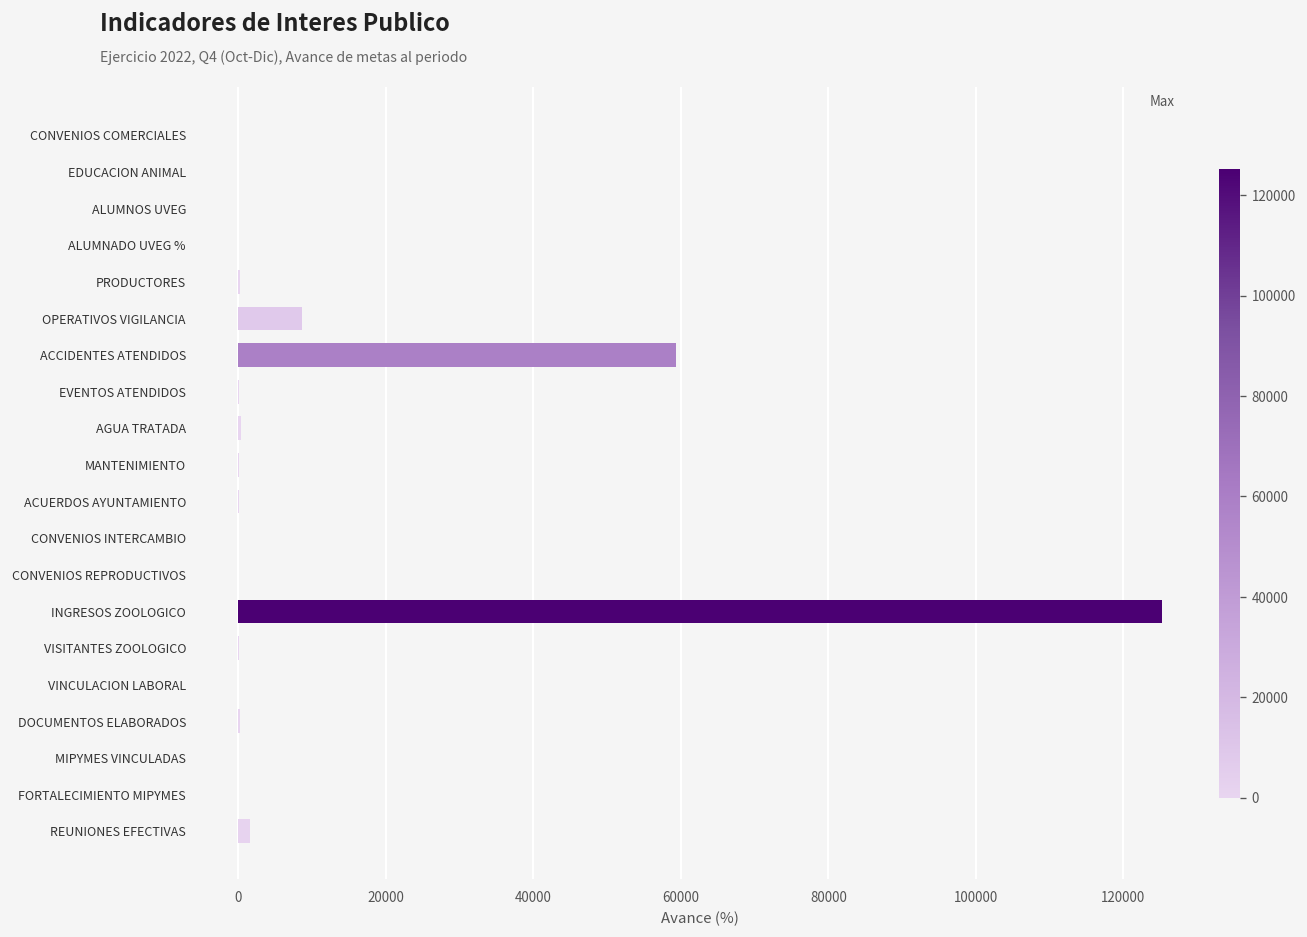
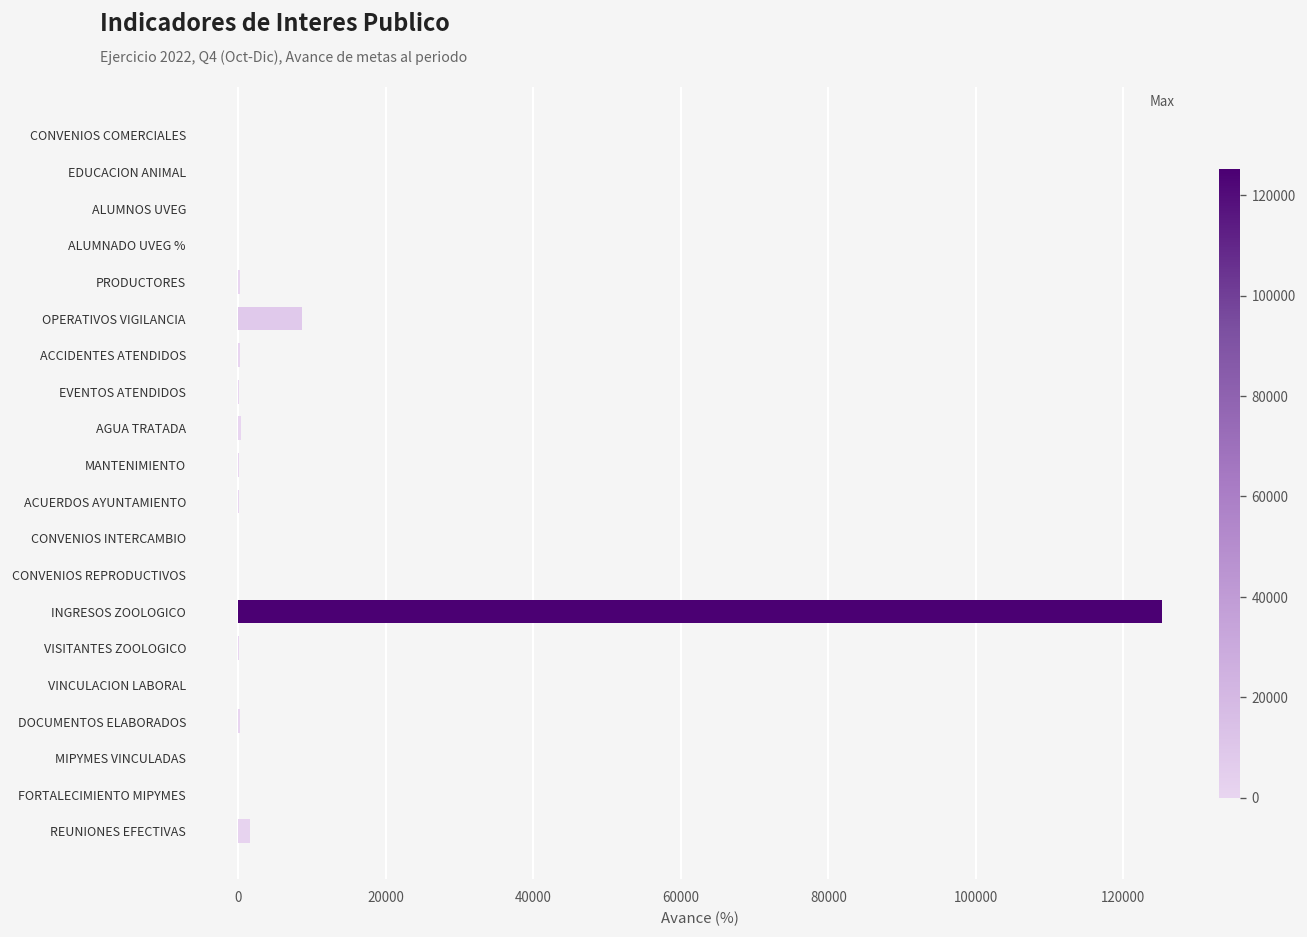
ACCIDENTES ATENDIDOS: 59000 -> 0
